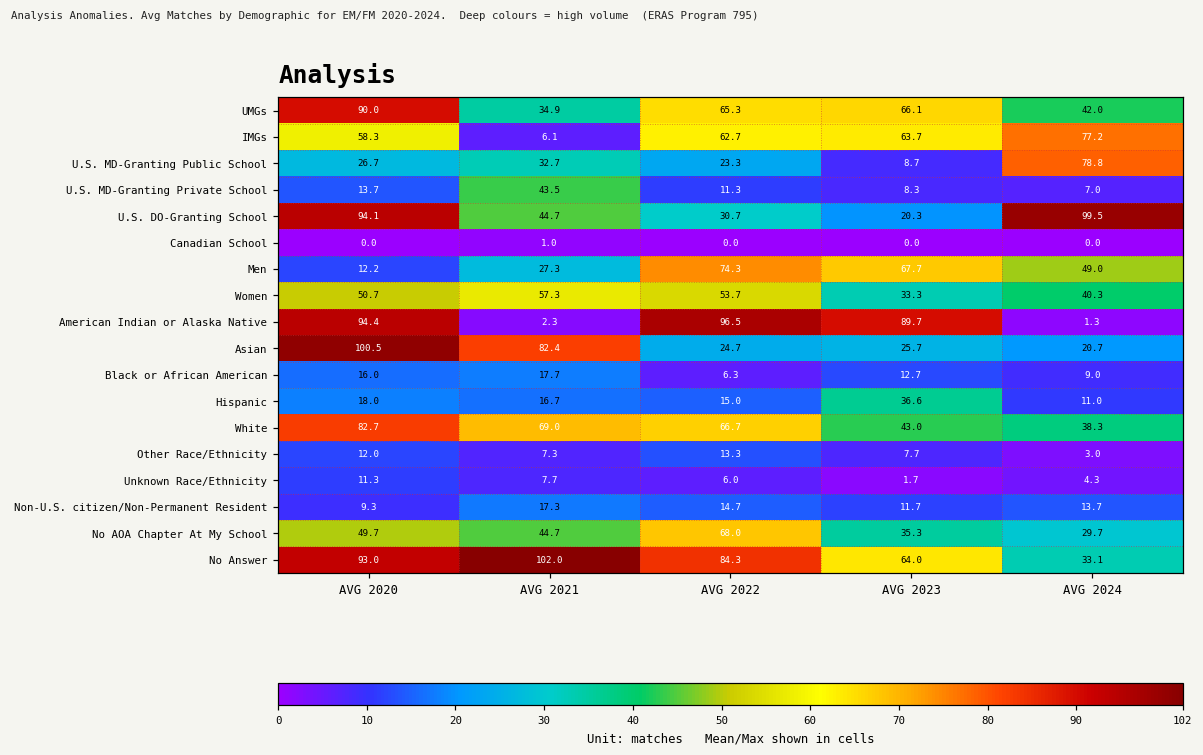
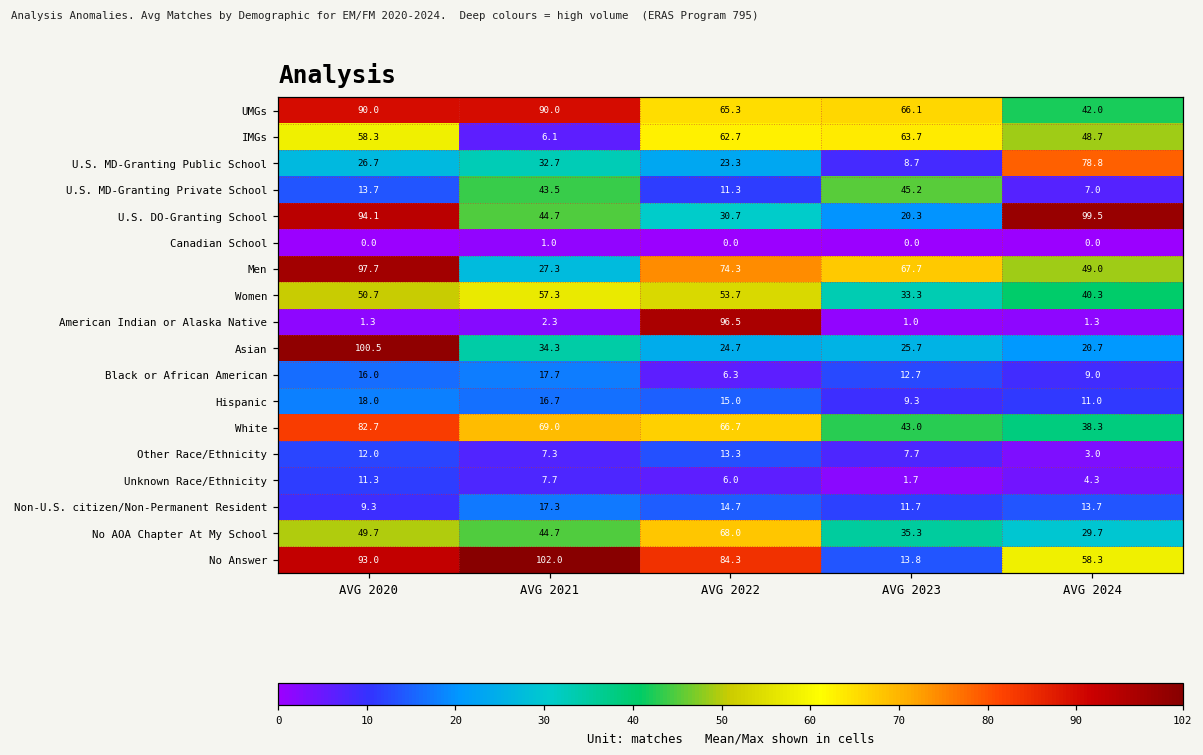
UMGs, AVG 2021: 34.9 -> 90.0
IMGs, AVG 2024: 77.2 -> 48.7
U.S. MD-Granting Private School, AVG 2023: 8.3 -> 45.2
Men, AVG 2020: 12.2 -> 97.7
American Indian or Alaska Native, AVG 2020: 94.4 -> 1.3
American Indian or Alaska Native, AVG 2023: 89.7 -> 1.0
Asian, AVG 2021: 82.4 -> 34.3
Hispanic, AVG 2023: 36.6 -> 9.3
No Answer, AVG 2023: 64.0 -> 13.8
No Answer, AVG 2024: 33.1 -> 58.3
